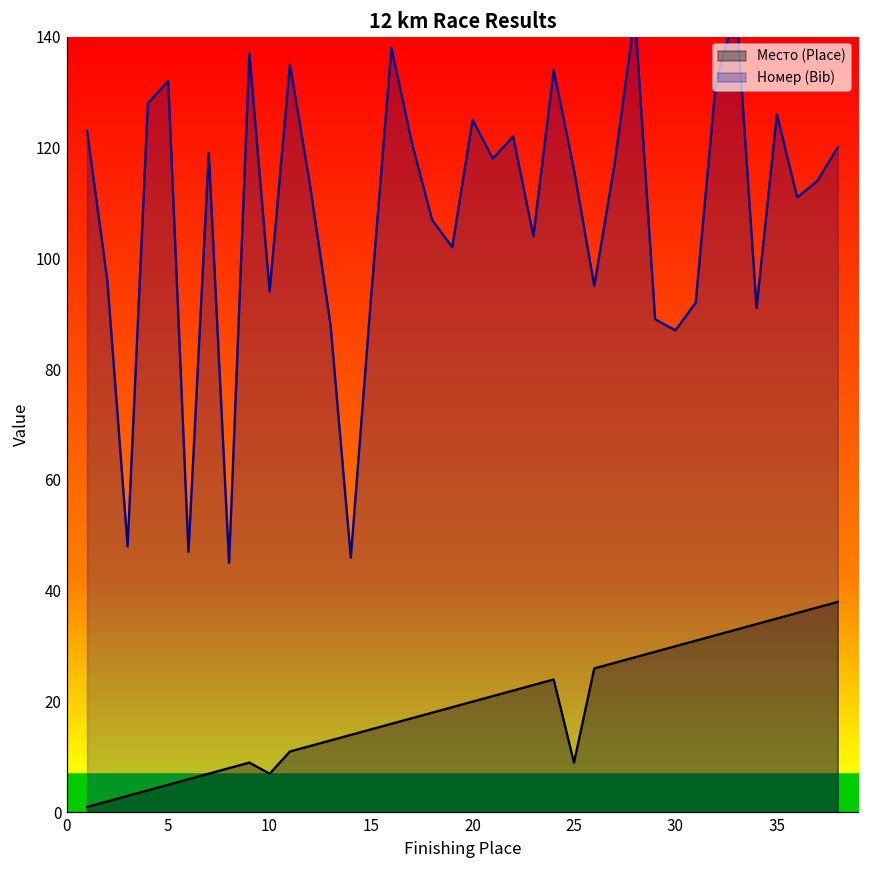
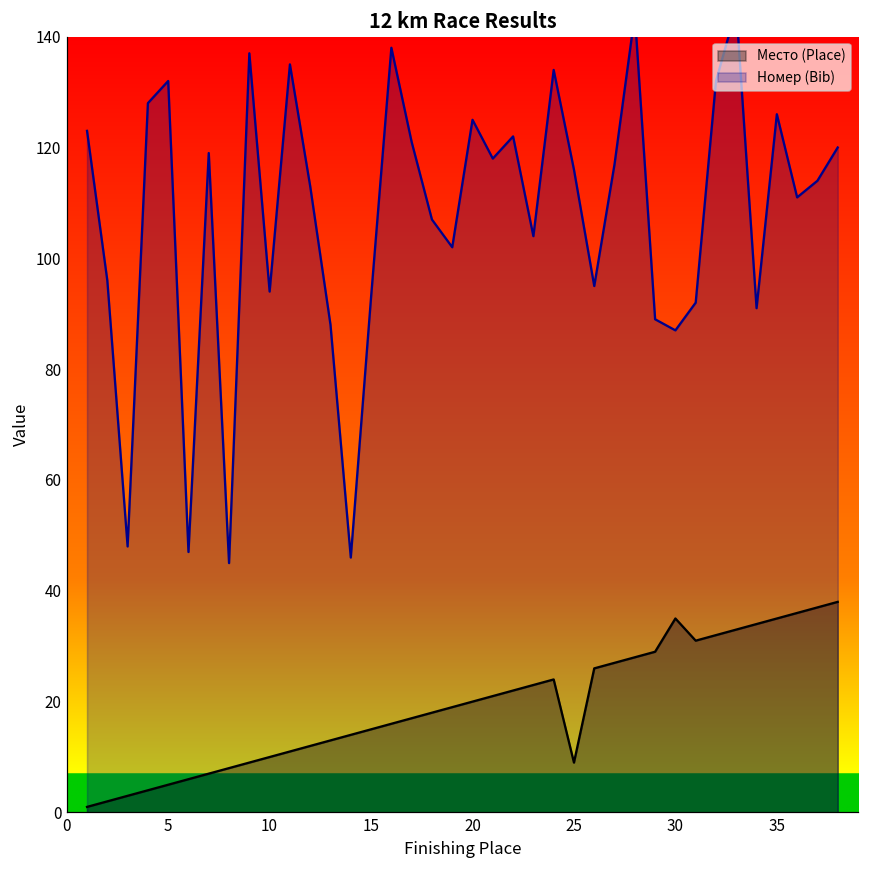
Место (Place), 10: 7 -> 10
Место (Place), 30: 30 -> 35
